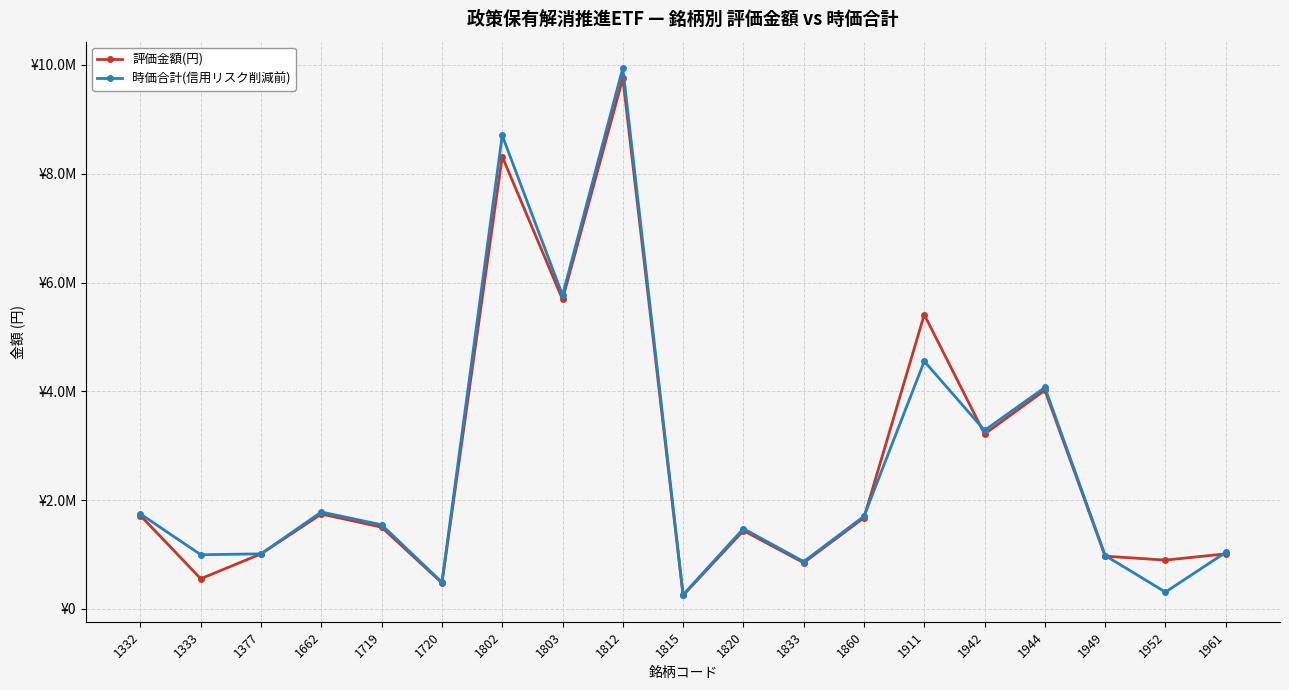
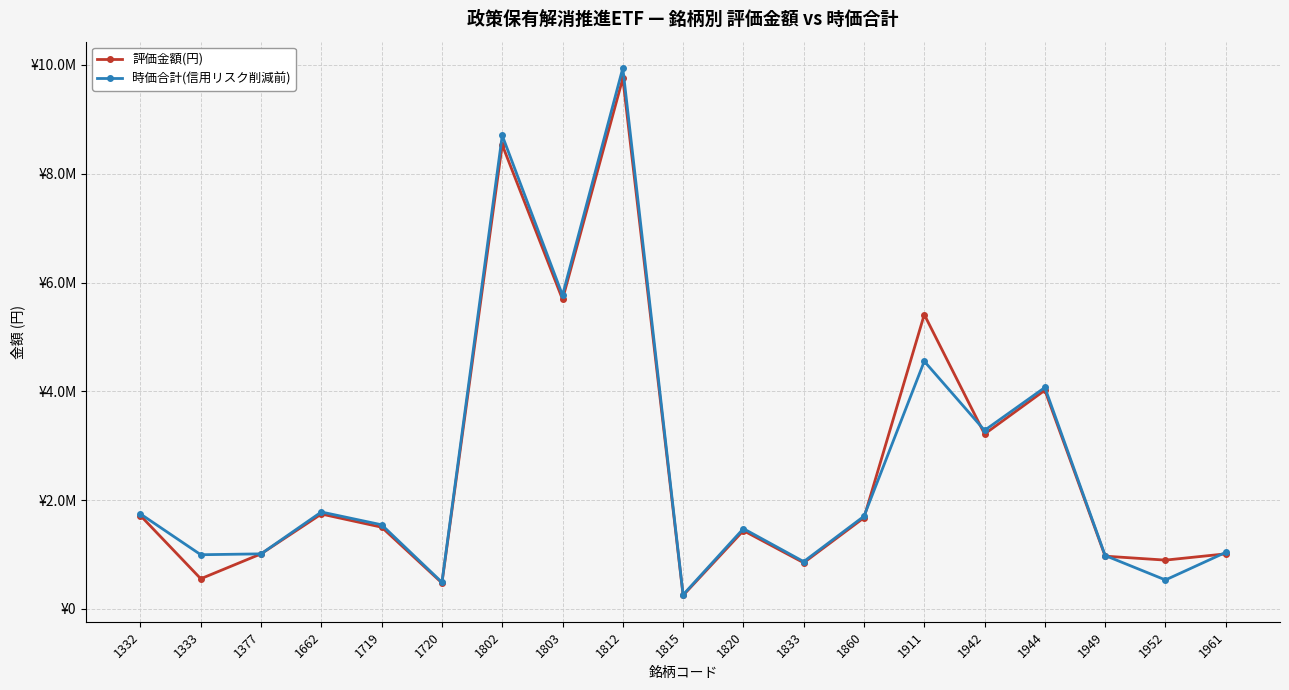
評価金額(円), 1802: ¥8300000 -> ¥8500000
時価合計(信用リスク削減前), 1952: ¥300000 -> ¥500000
